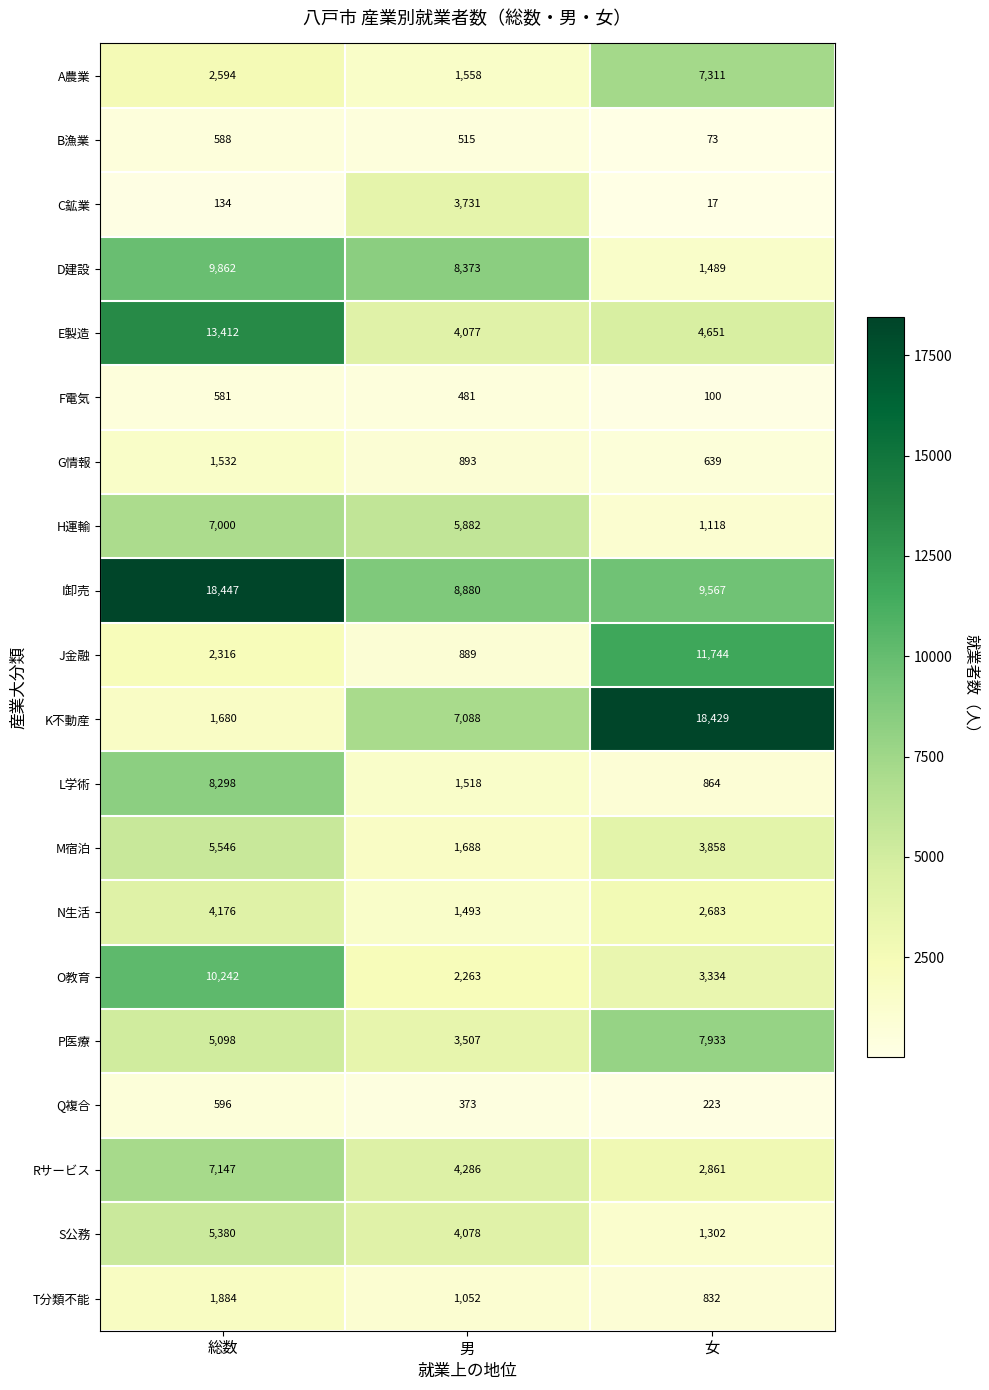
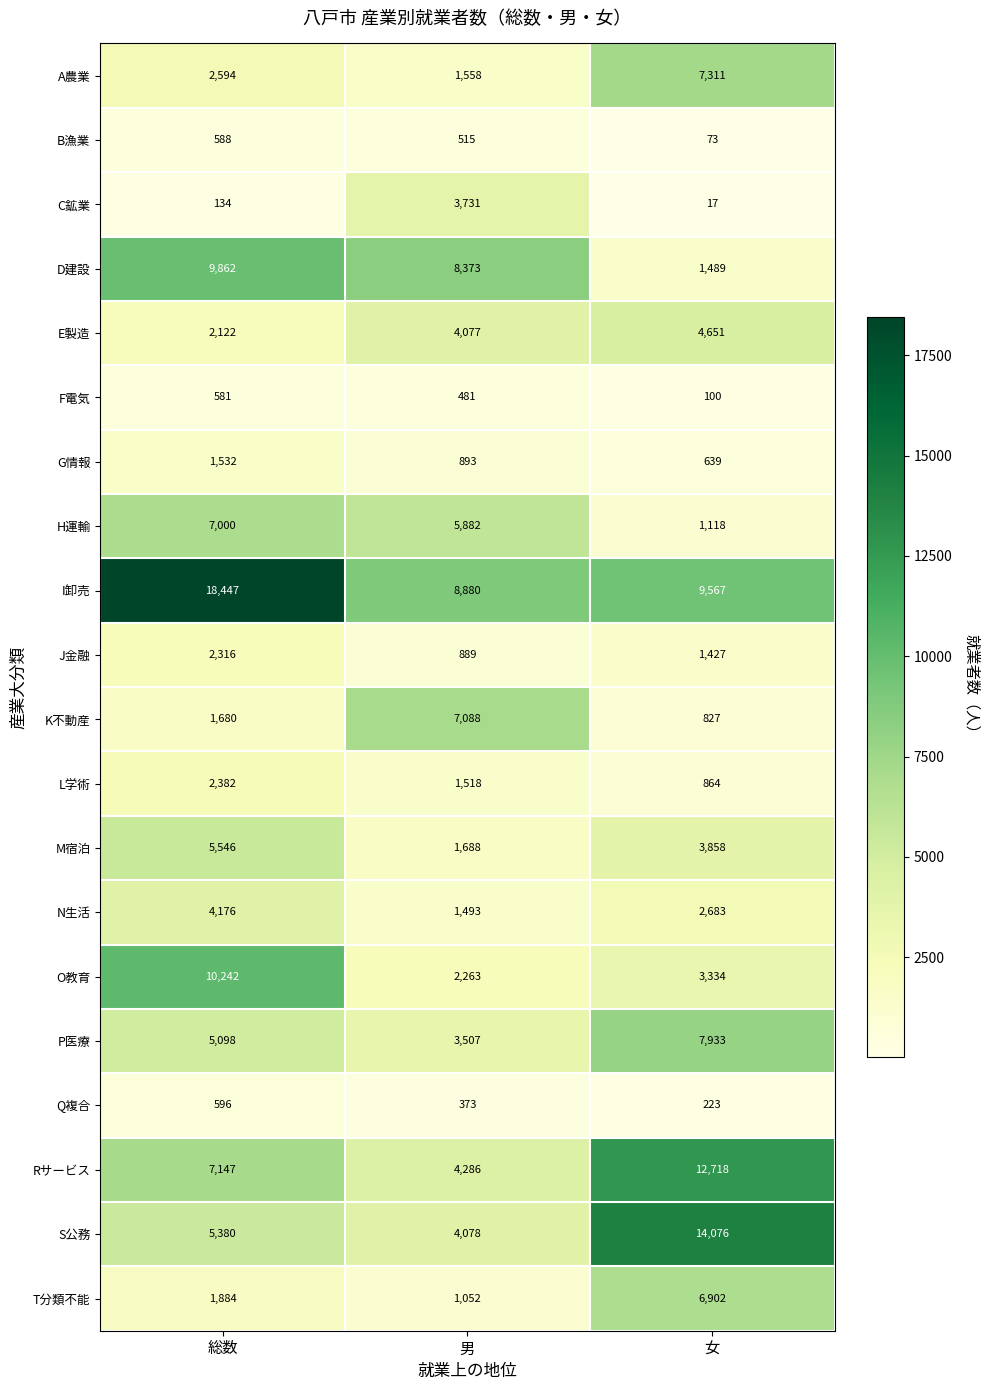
E製造, 総数: 13,412 -> 2,122
J金融, 女: 11,744 -> 1,427
K不動産, 女: 18,429 -> 827
L学術, 総数: 8,298 -> 2,382
Rサービス, 女: 2,861 -> 12,718
S公務, 女: 1,302 -> 14,076
T分類不能, 女: 832 -> 6,902
